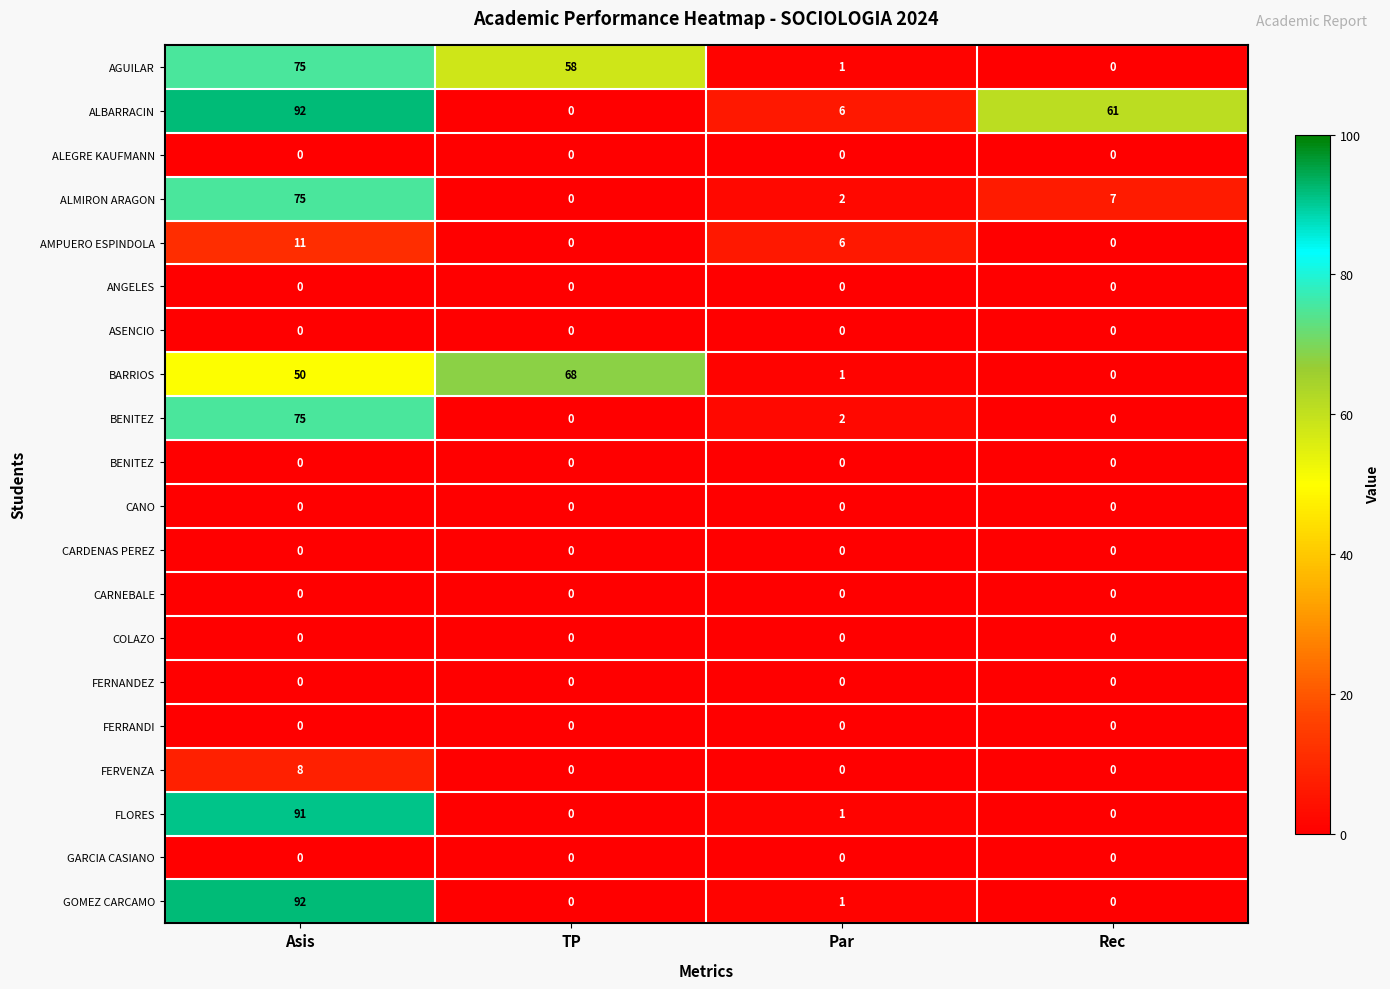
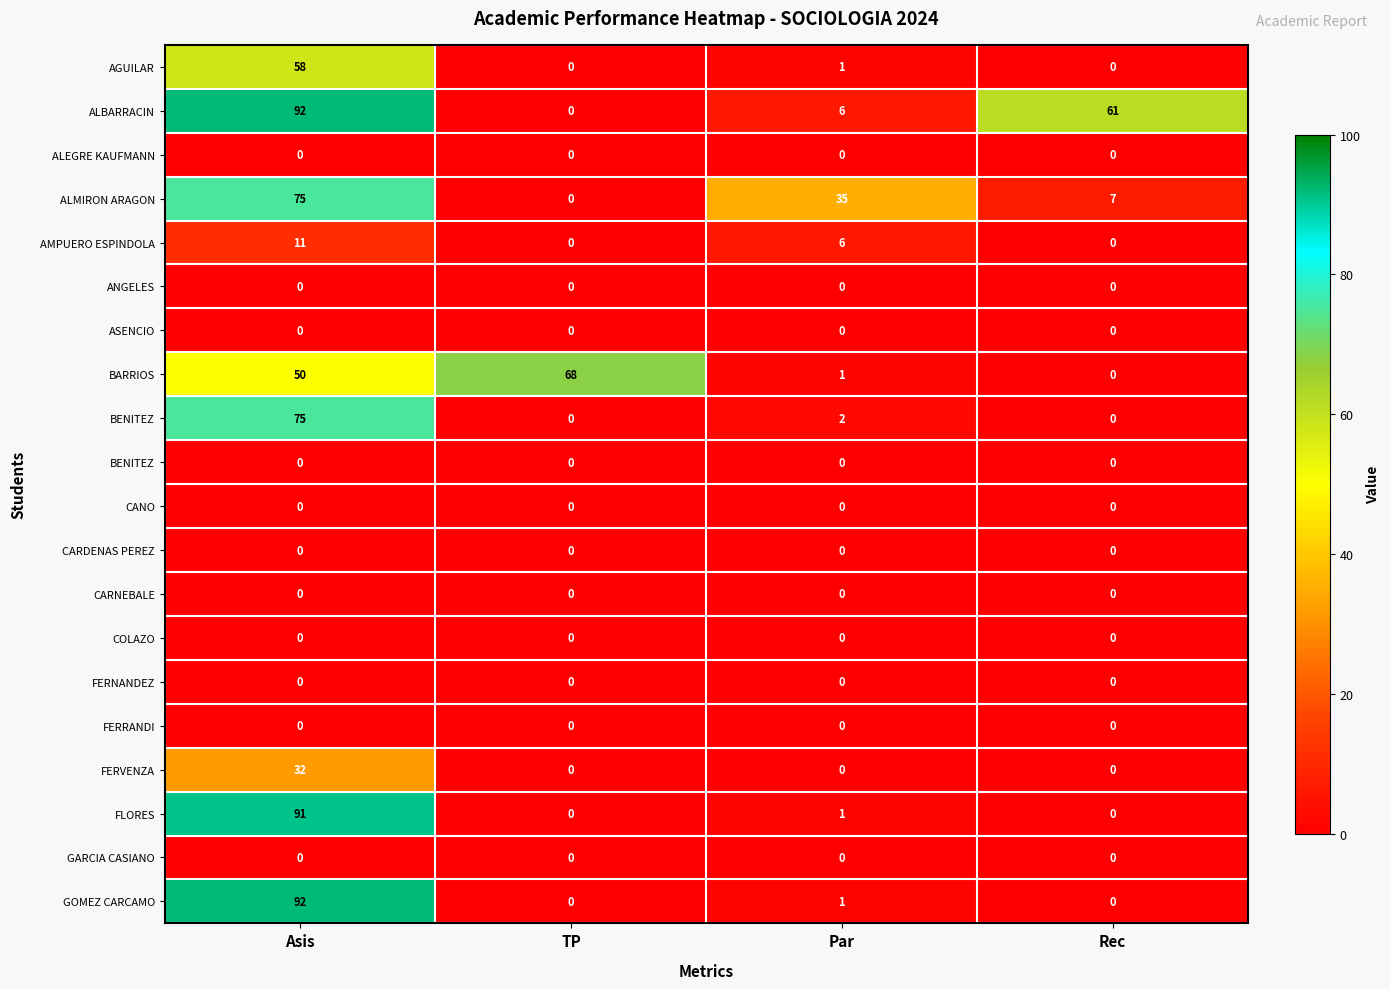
AGUILAR, Asis: 75 -> 58
AGUILAR, TP: 58 -> 0
ALMIRON ARAGON, Par: 2 -> 35
FERVENZA, Asis: 8 -> 32
